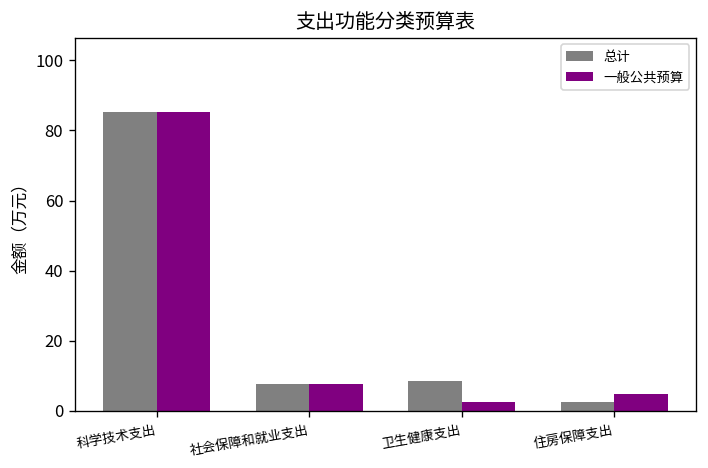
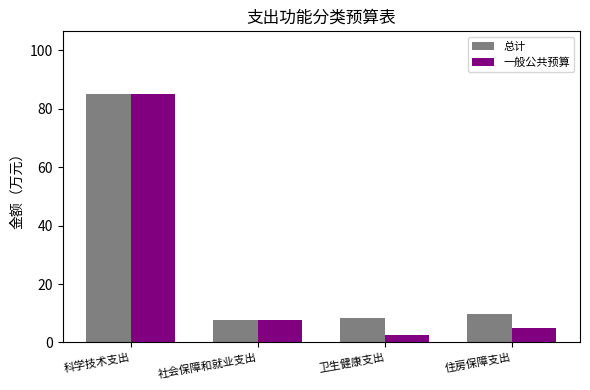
总计, 住房保障支出: 3 -> 10
